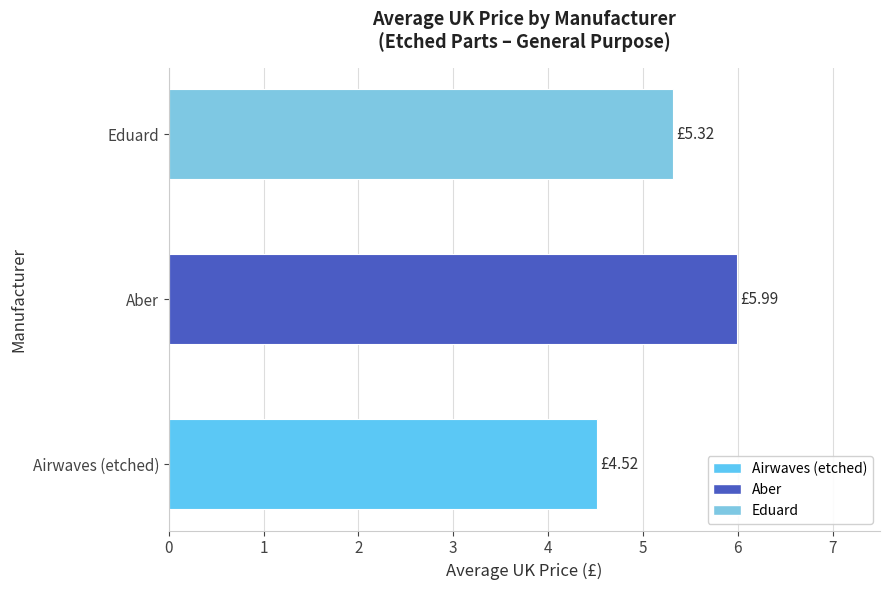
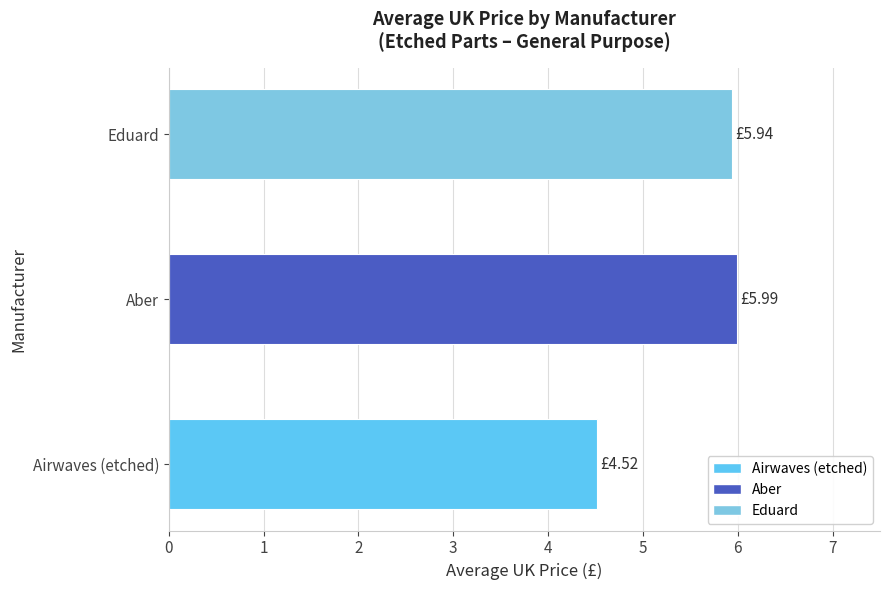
Eduard: £5.32 -> £5.94
